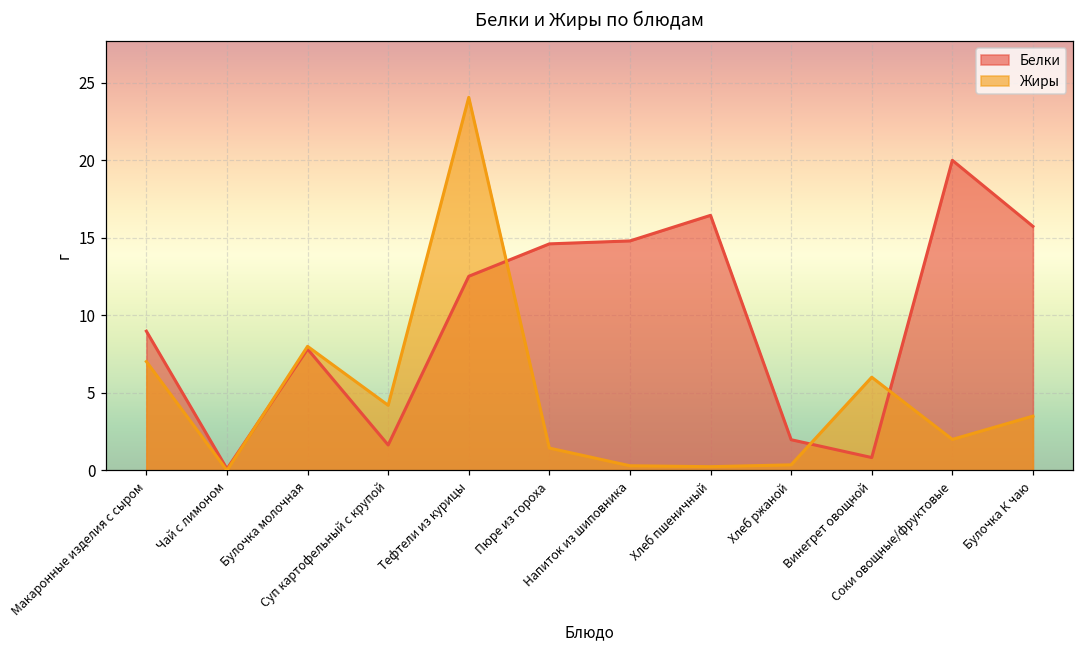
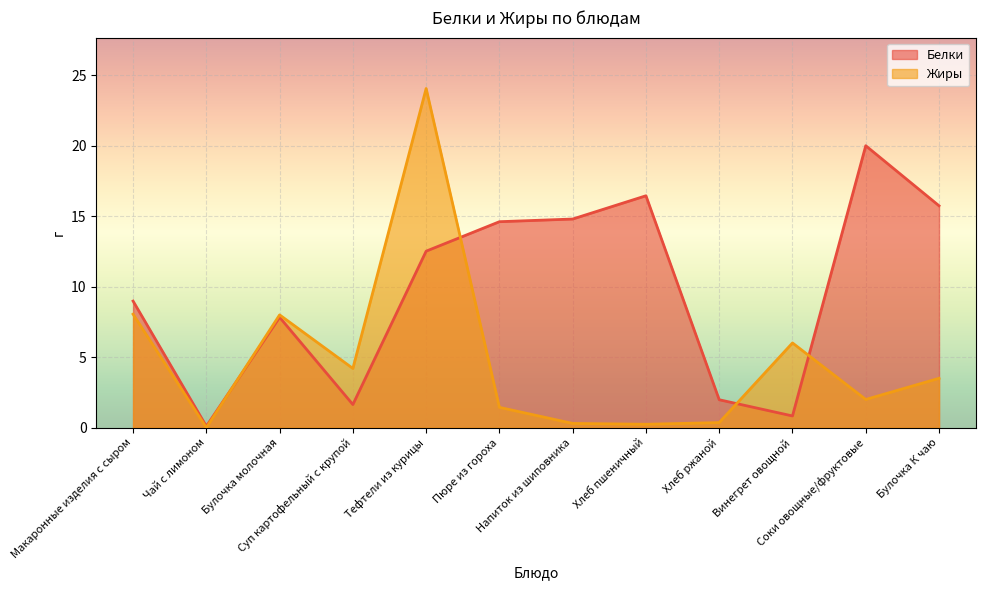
Жиры, Макаронные изделия с сыром: 7.0 -> 8.1
